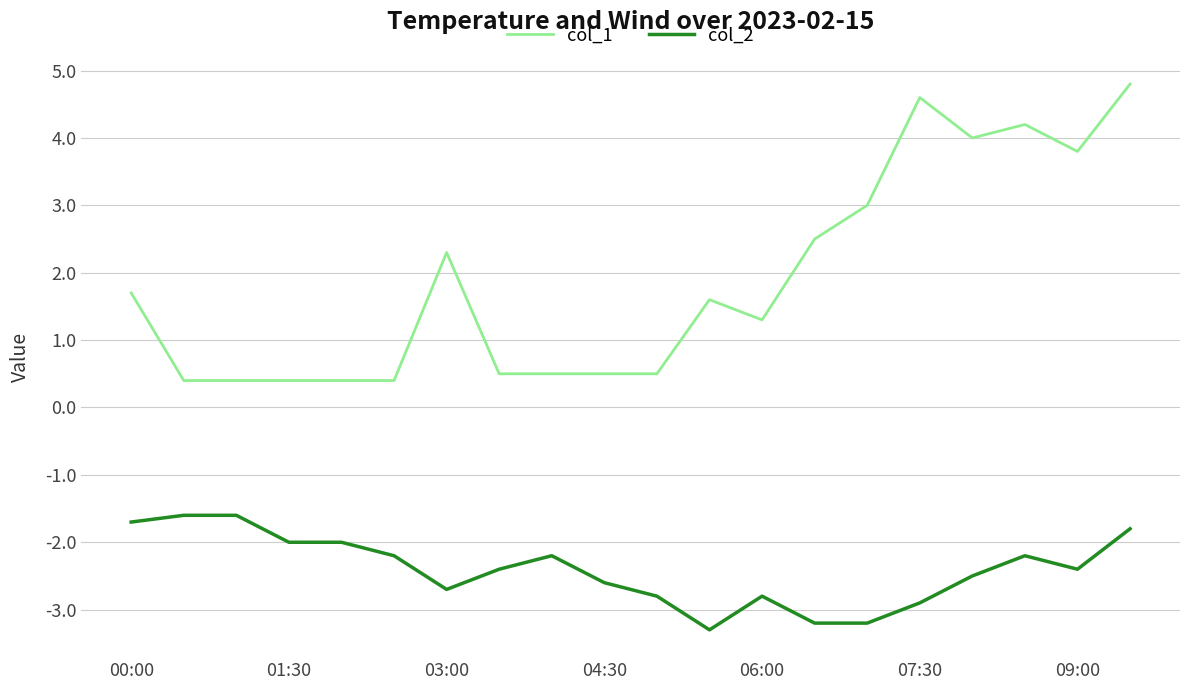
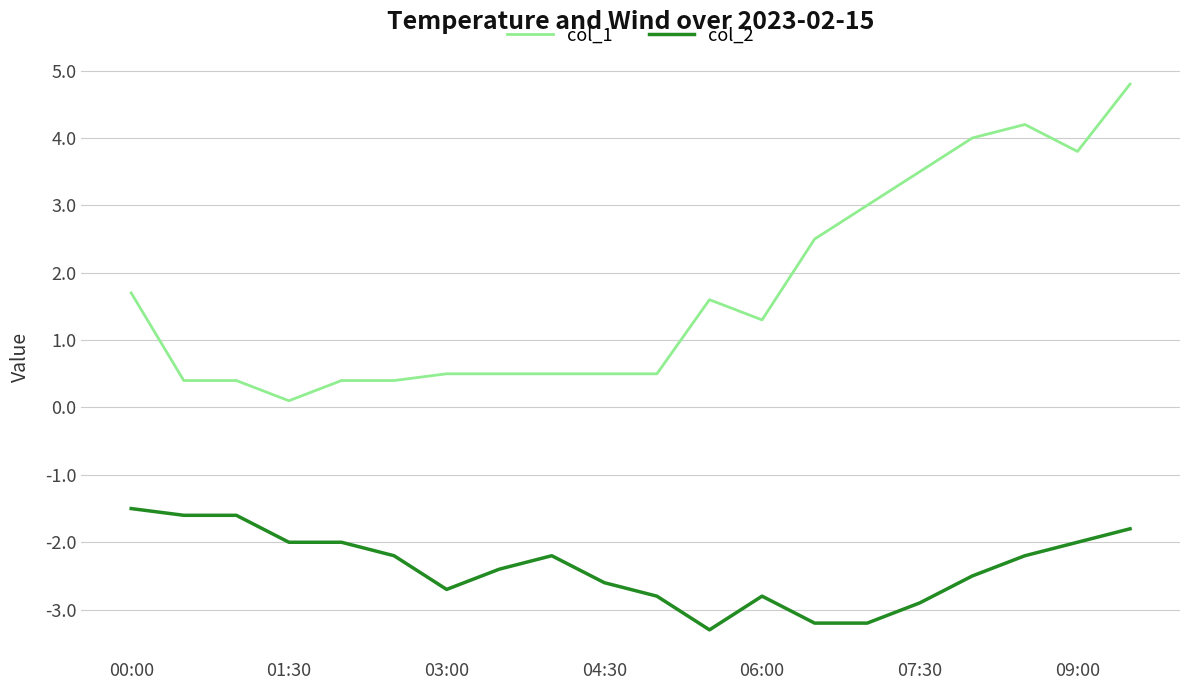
col_2, 00:00: -1.7 -> -1.5
col_1, 01:30: 0.4 -> 0.1
col_1, 03:00: 2.3 -> 0.5
col_1, 07:30: 4.6 -> 3.5
col_2, 09:00: -2.4 -> -2.0
